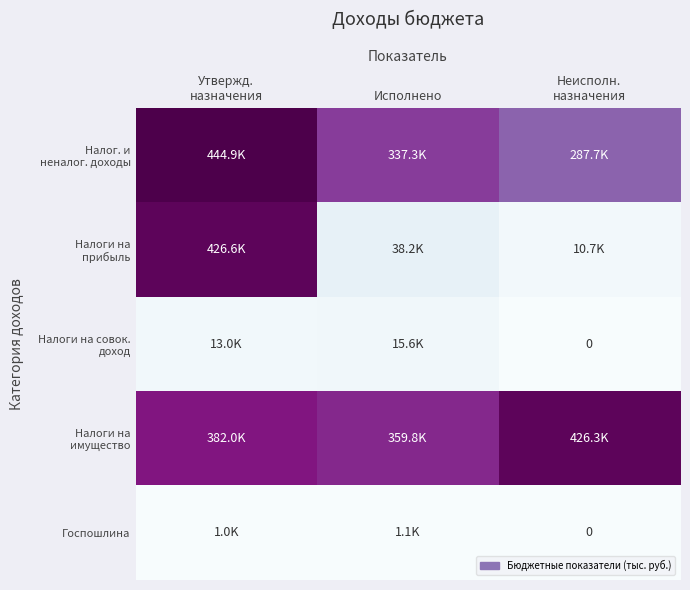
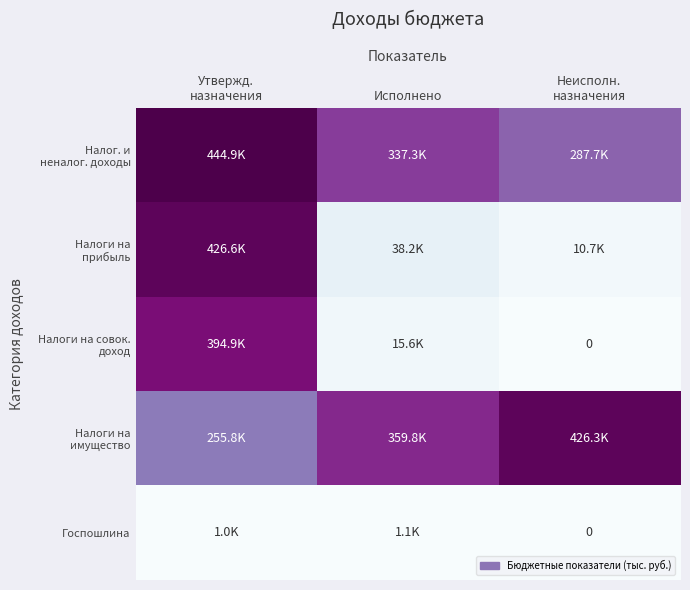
Налоги на совок. доход, Утвержд. назначения: 13.0K -> 394.9K
Налоги на имущество, Утвержд. назначения: 382.0K -> 255.8K
